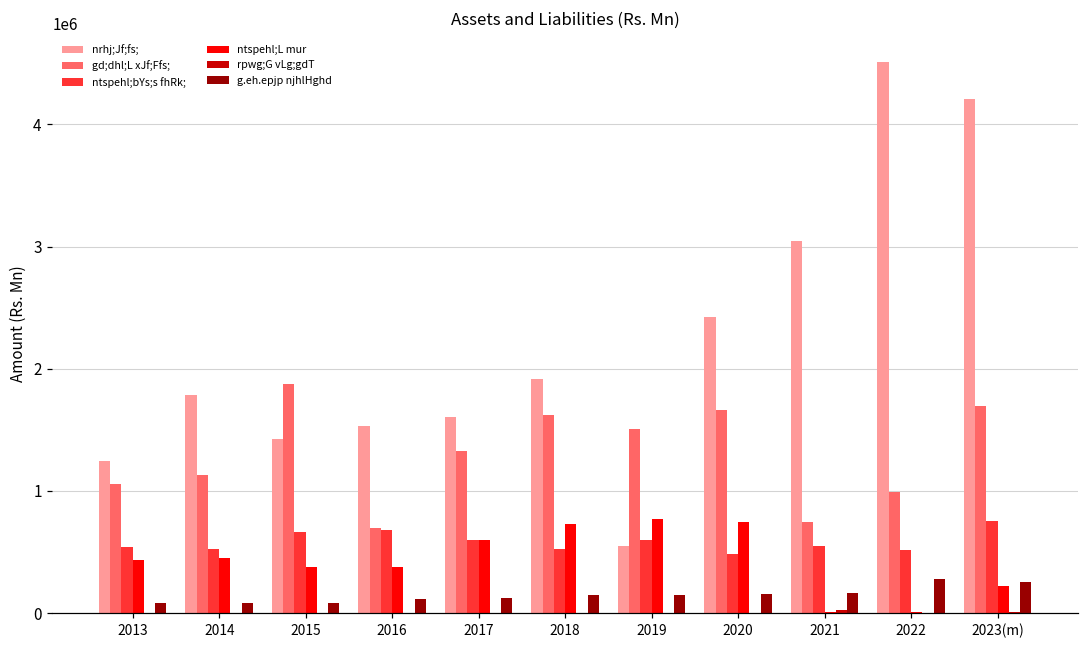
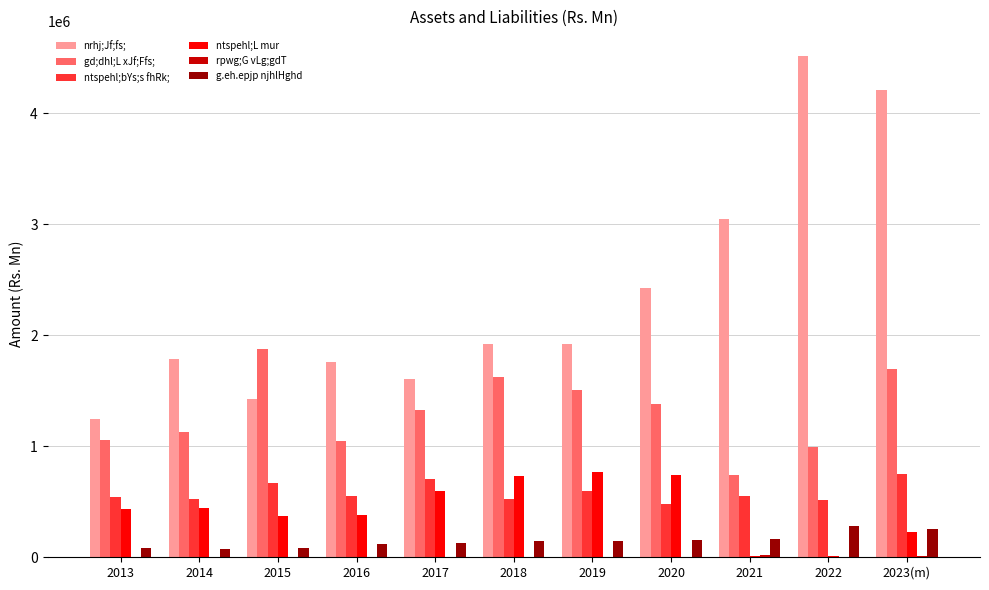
nrhj;Jf;fs;, 2016: 1530000 -> 1760000
gd;dhl;L xJf;Ffs;, 2016: 690000 -> 1050000
ntspehl;bYs;s fhRk;, 2016: 680000 -> 550000
ntspehl;bYs;s fhRk;, 2017: 600000 -> 700000
nrhj;Jf;fs;, 2019: 550000 -> 1920000
gd;dhl;L xJf;Ffs;, 2020: 1660000 -> 1380000
